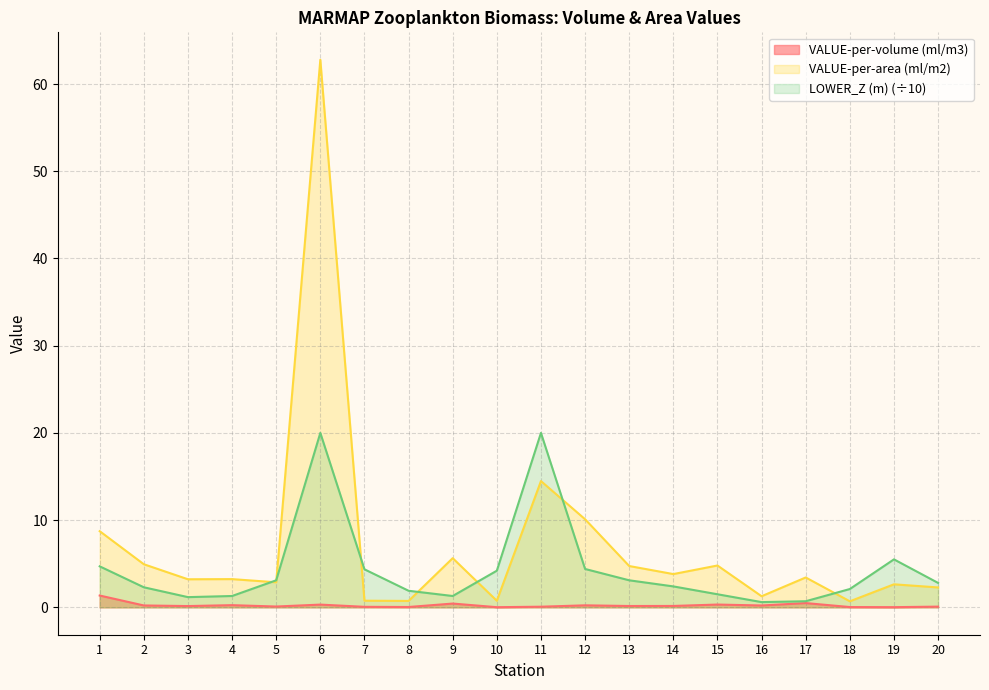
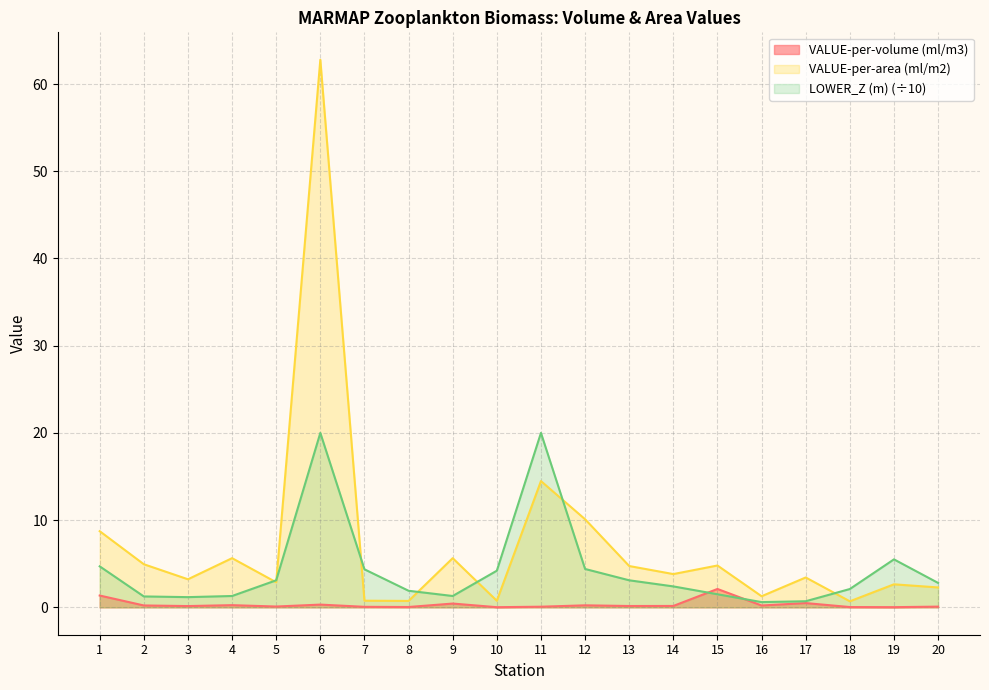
LOWER_Z (m) (÷10), 2: 2 -> 1
VALUE-per-area (ml/m2), 4: 3 -> 6
VALUE-per-volume (ml/m3), 15: 0 -> 2
